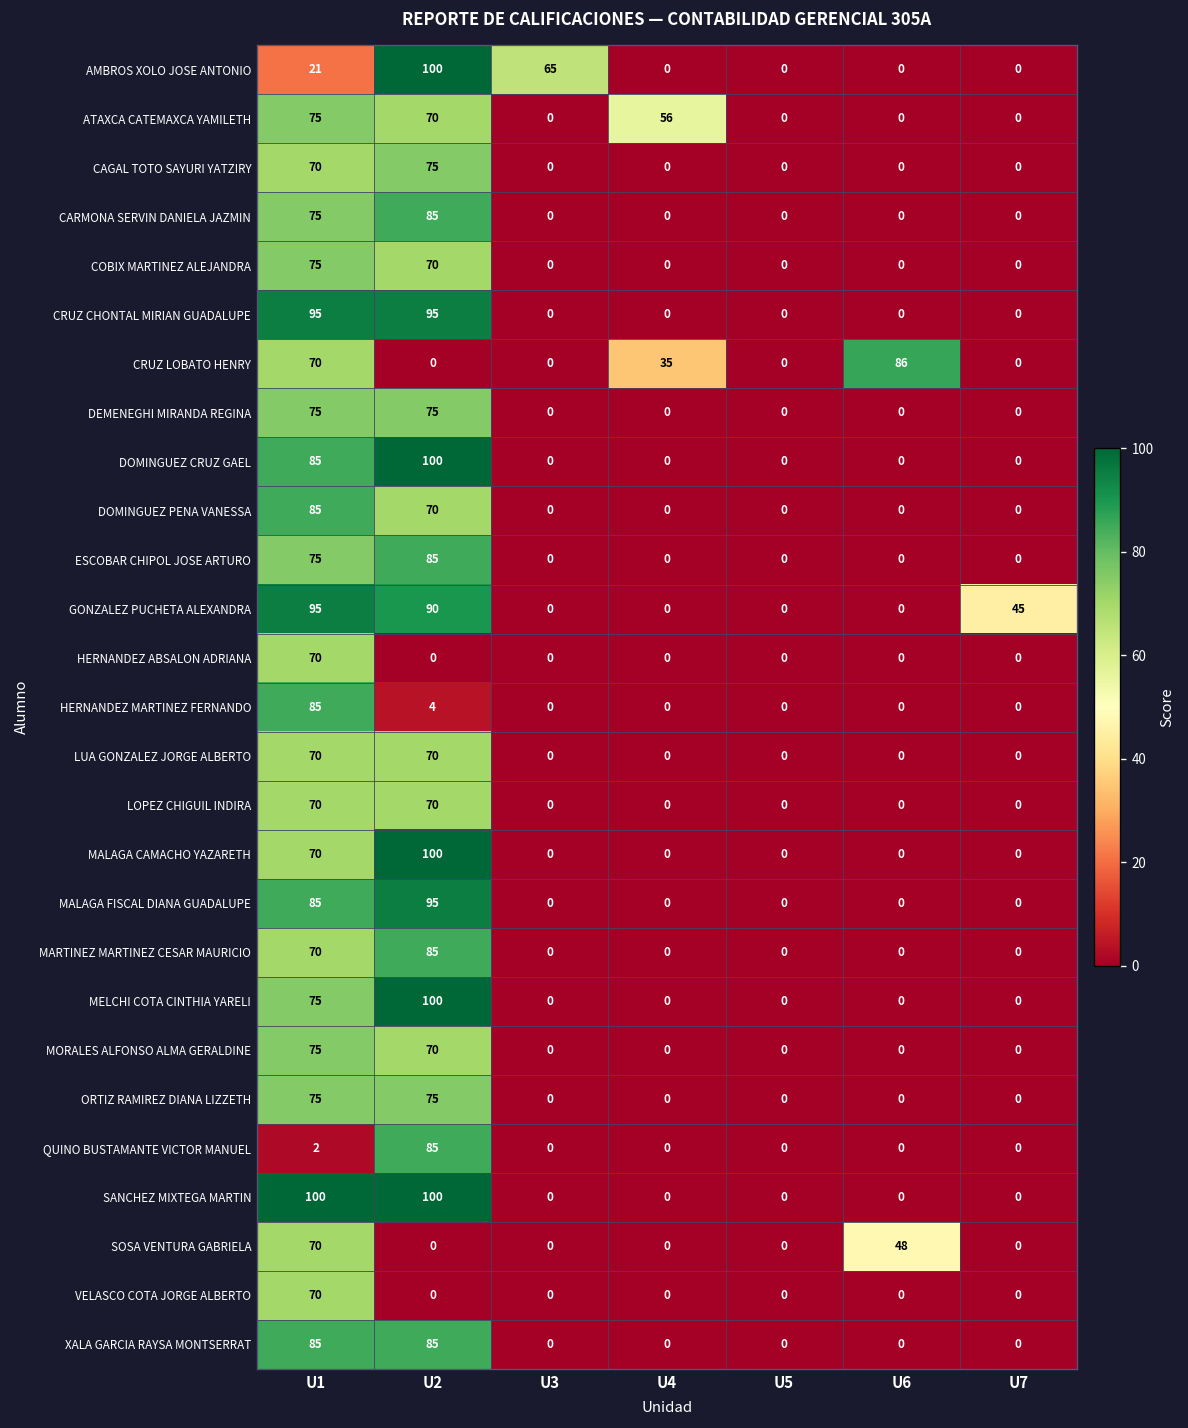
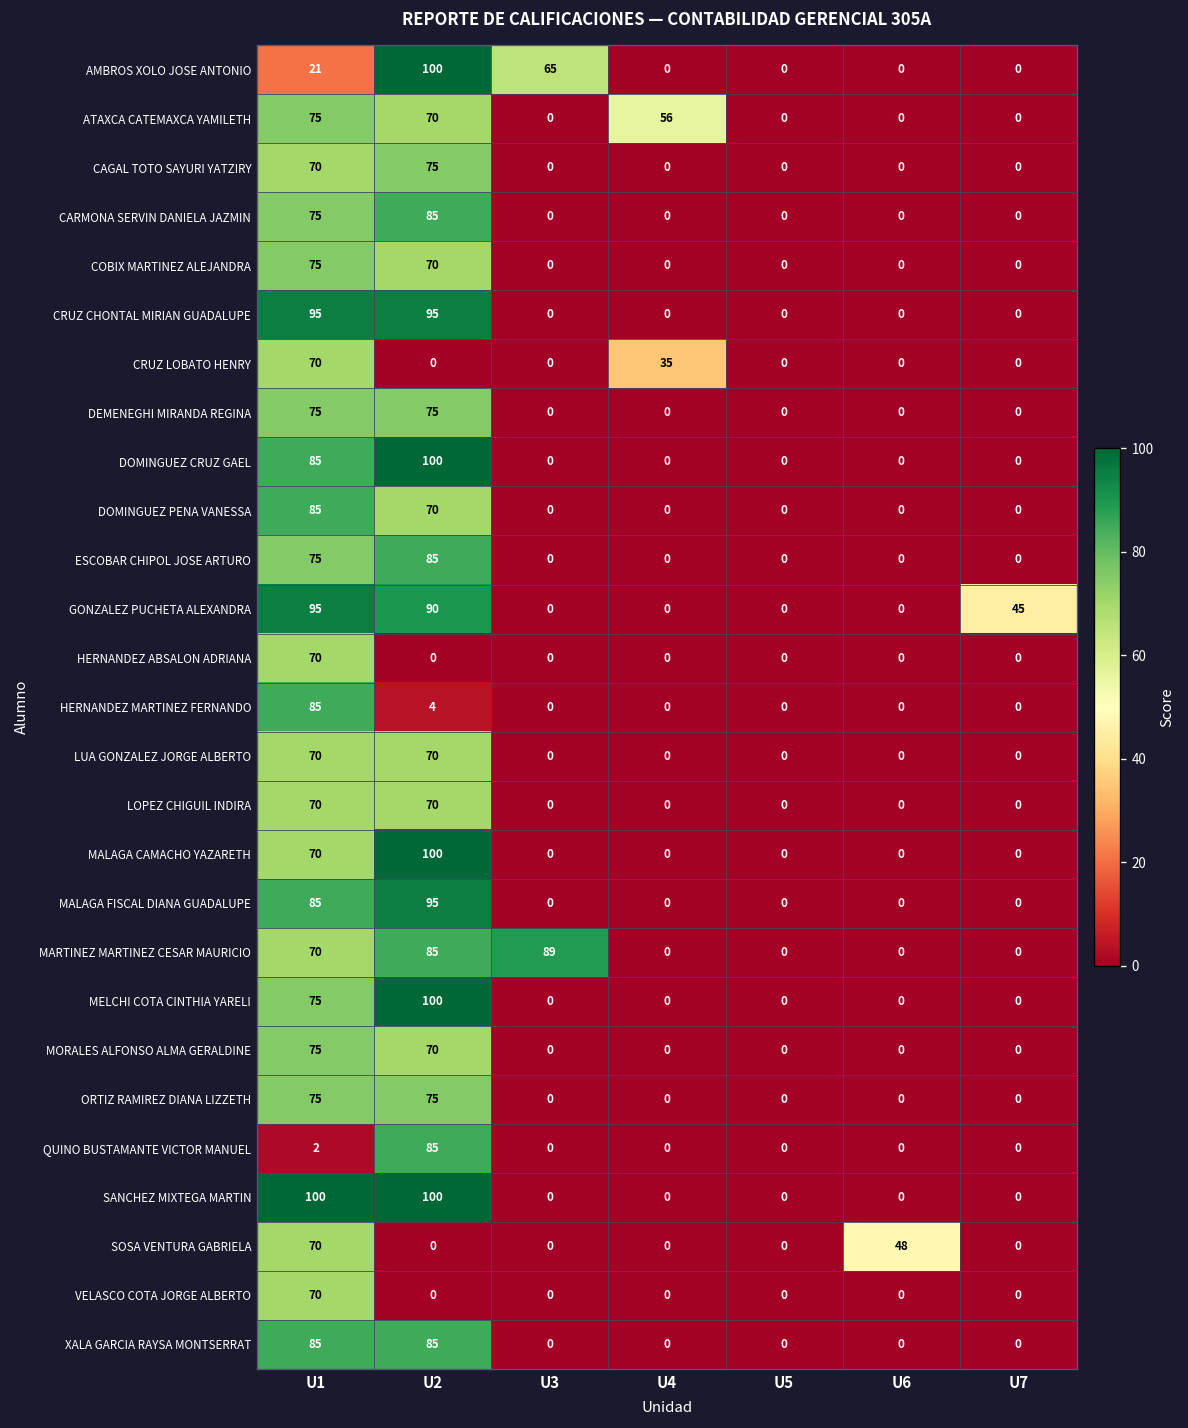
CRUZ LOBATO HENRY, U6: 86 -> 0
MARTINEZ MARTINEZ CESAR MAURICIO, U3: 0 -> 89
